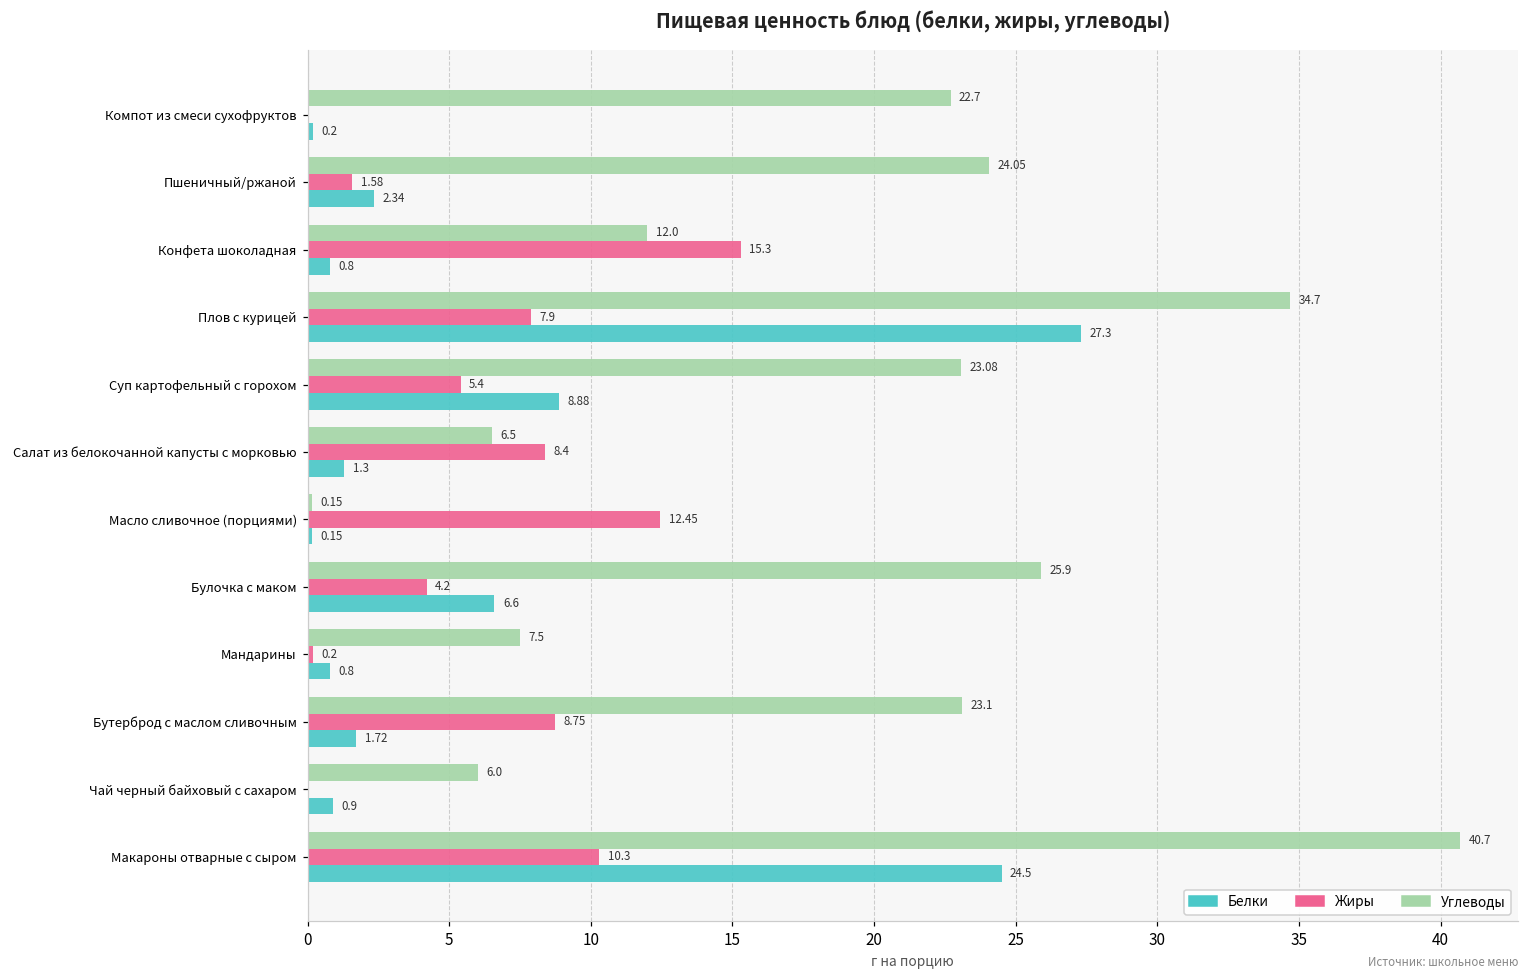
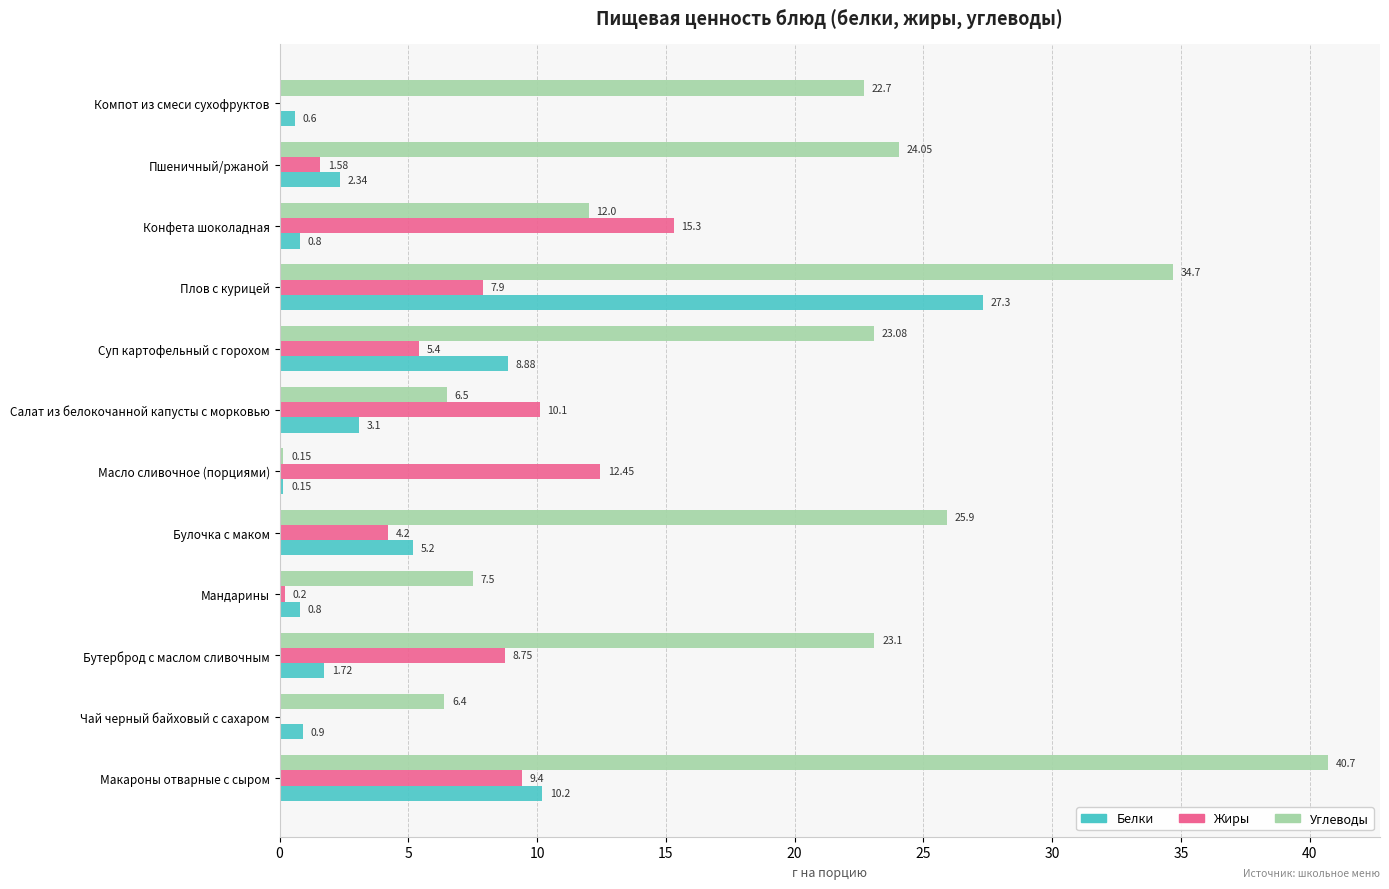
Белки, Компот из смеси сухофруктов: 0.2 -> 0.6
Жиры, Салат из белокочанной капусты с морковью: 8.4 -> 10.1
Белки, Салат из белокочанной капусты с морковью: 1.3 -> 3.1
Белки, Булочка с маком: 6.6 -> 5.2
Углеводы, Чай черный байховый с сахаром: 6.0 -> 6.4
Жиры, Макароны отварные с сыром: 10.3 -> 9.4
Белки, Макароны отварные с сыром: 24.5 -> 10.2
